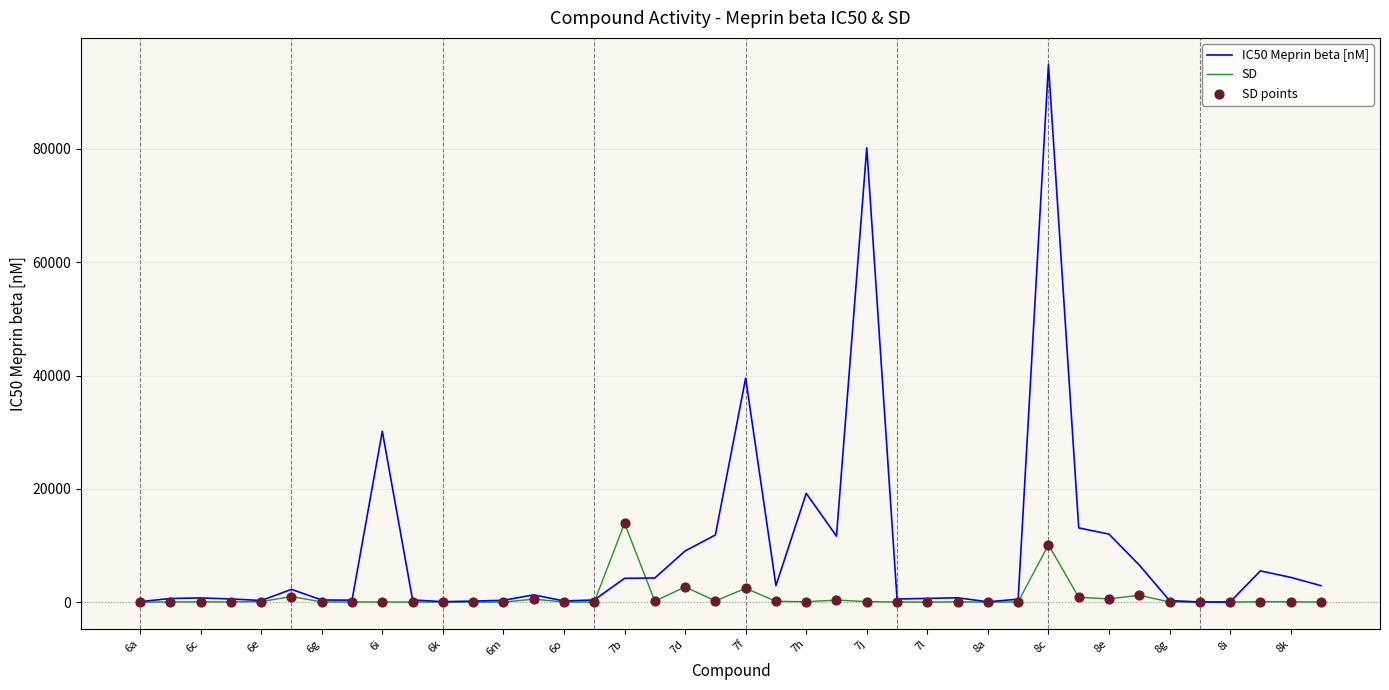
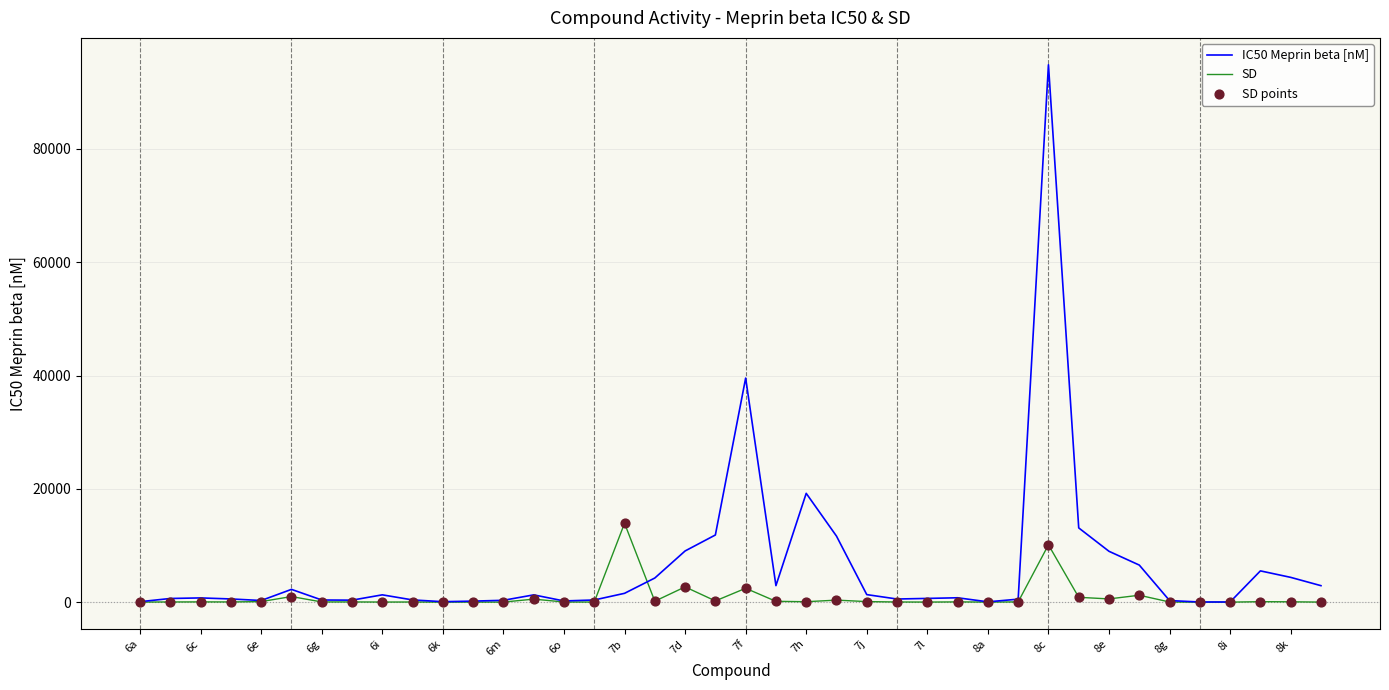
IC50 Meprin beta [nM], 6i: 30000 -> 1000
IC50 Meprin beta [nM], 7b: 4000 -> 2000
IC50 Meprin beta [nM], 7j: 80000 -> 1000
IC50 Meprin beta [nM], 8e: 12000 -> 9000
